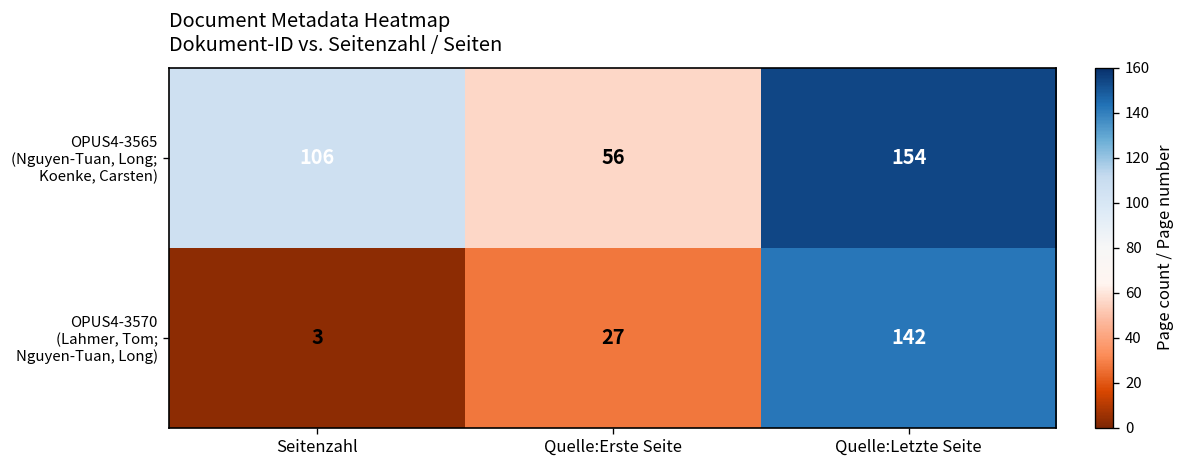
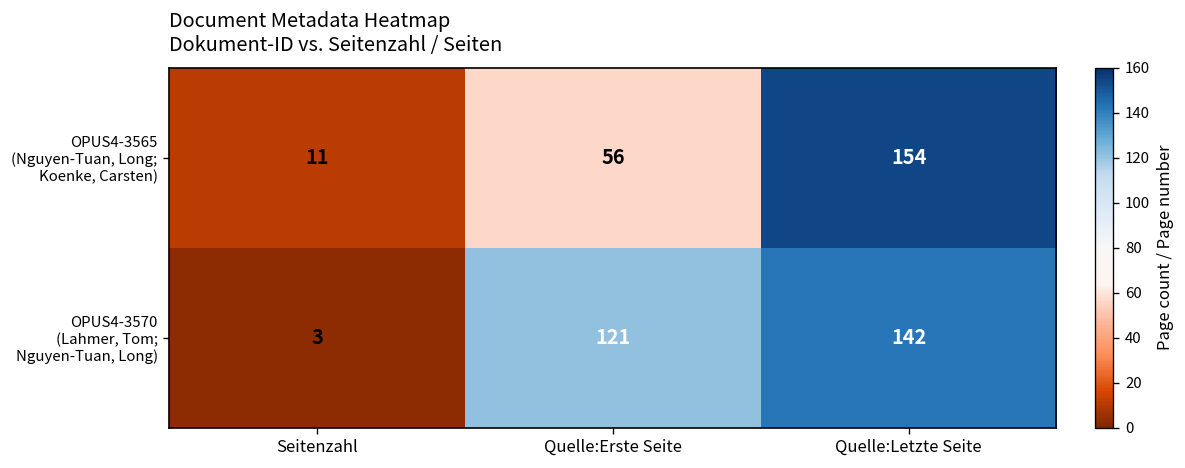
OPUS4-3565 (Nguyen-Tuan, Long; Koenke, Carsten), Seitenzahl: 106 -> 11
OPUS4-3570 (Lahmer, Tom; Nguyen-Tuan, Long), Quelle:Erste Seite: 27 -> 121
